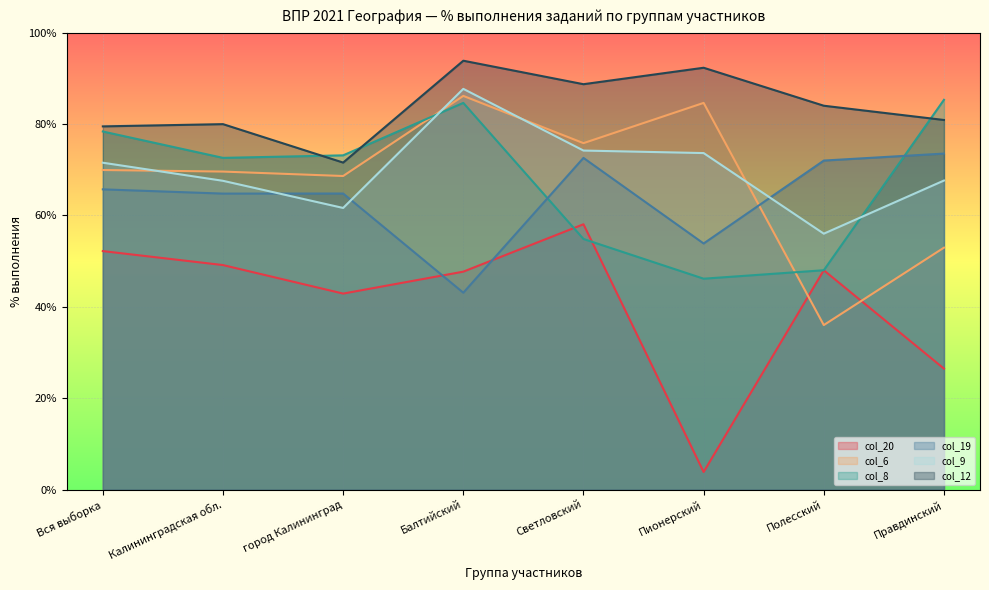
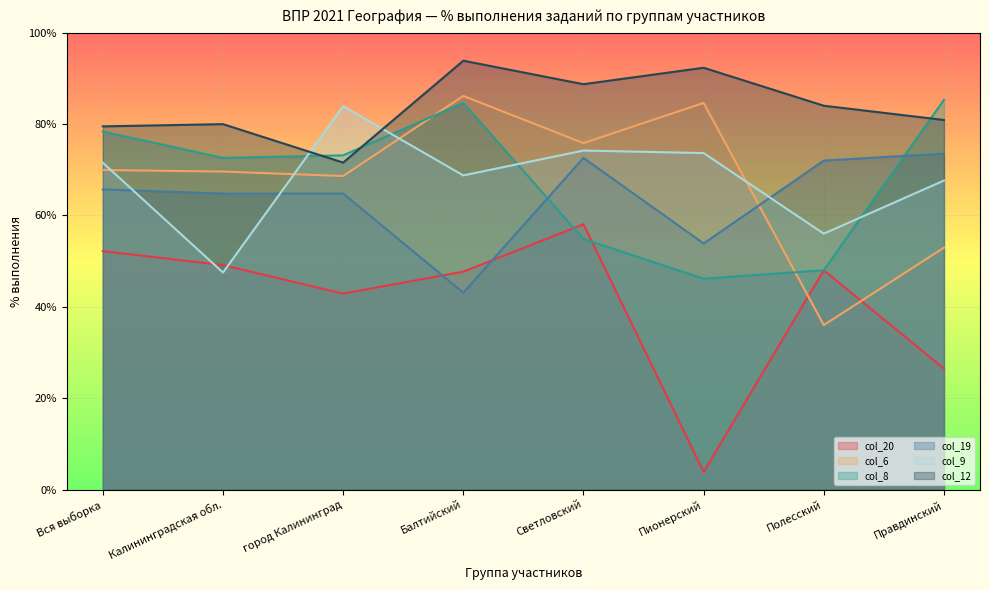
col_9, Калининградская обл.: 68% -> 48%
col_9, город Калининград: 62% -> 84%
col_9, Балтийский: 88% -> 69%
